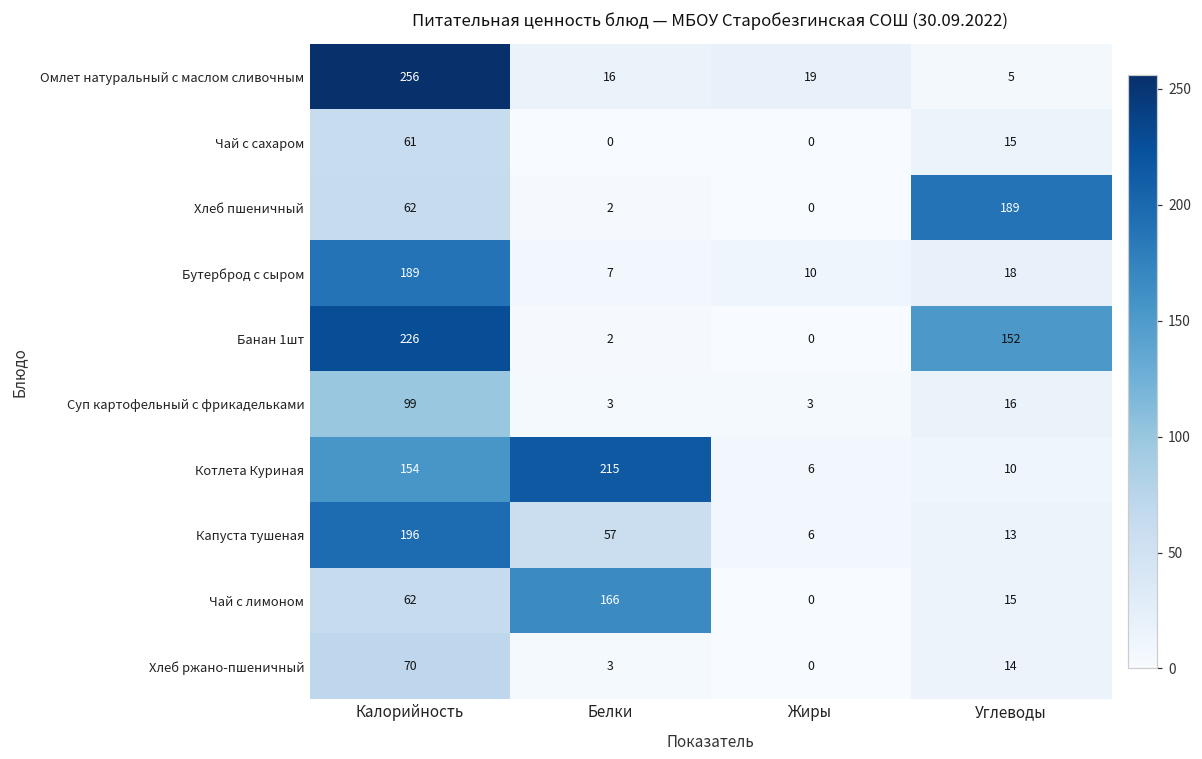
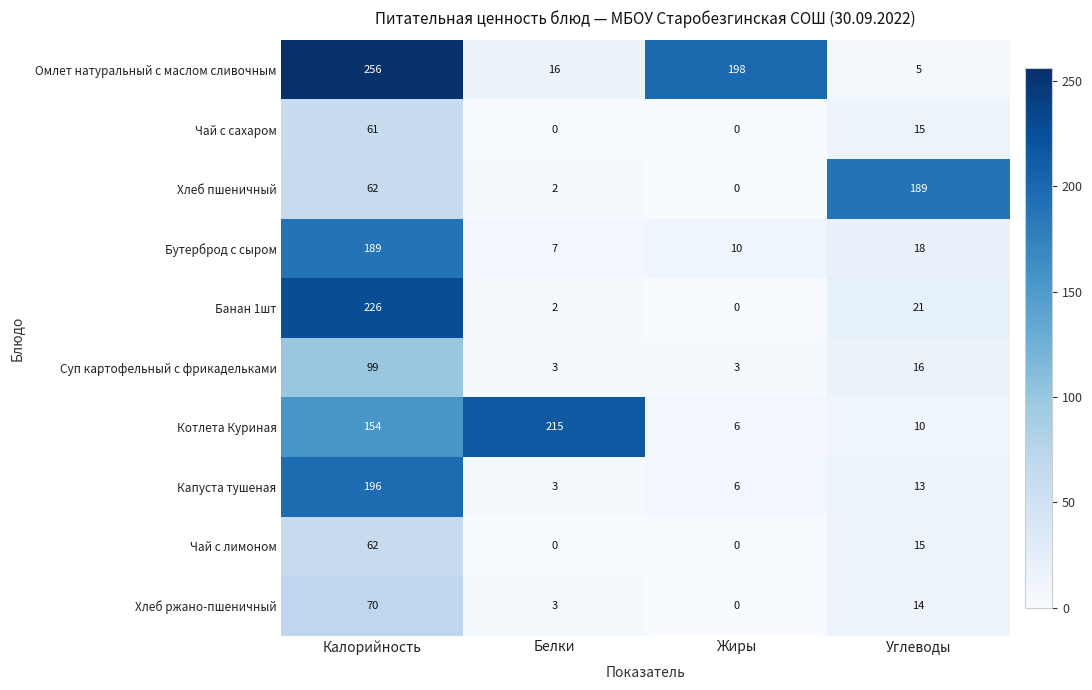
Омлет натуральный с маслом сливочным, Жиры: 19 -> 198
Банан 1шт, Углеводы: 152 -> 21
Капуста тушеная, Белки: 57 -> 3
Чай с лимоном, Белки: 166 -> 0
